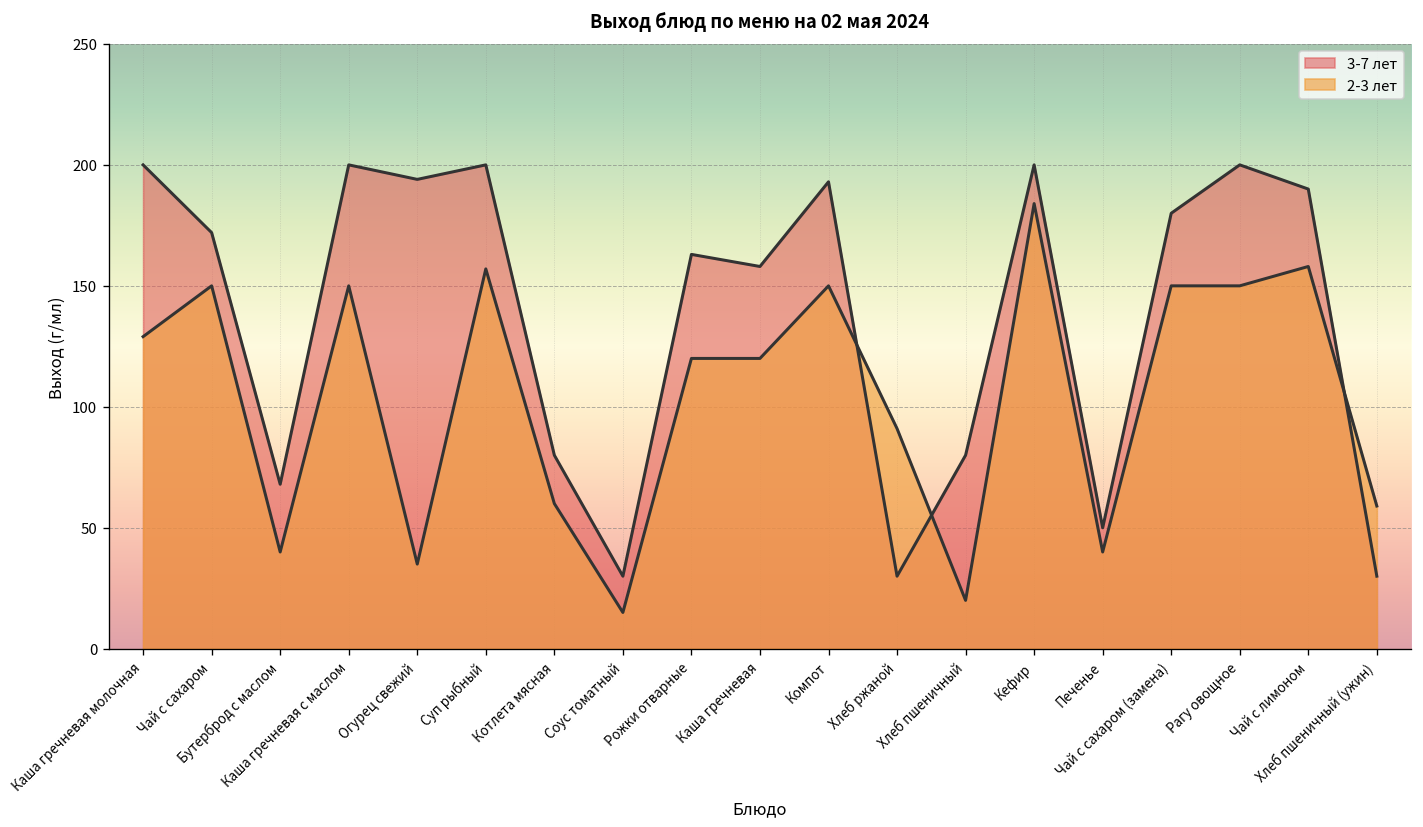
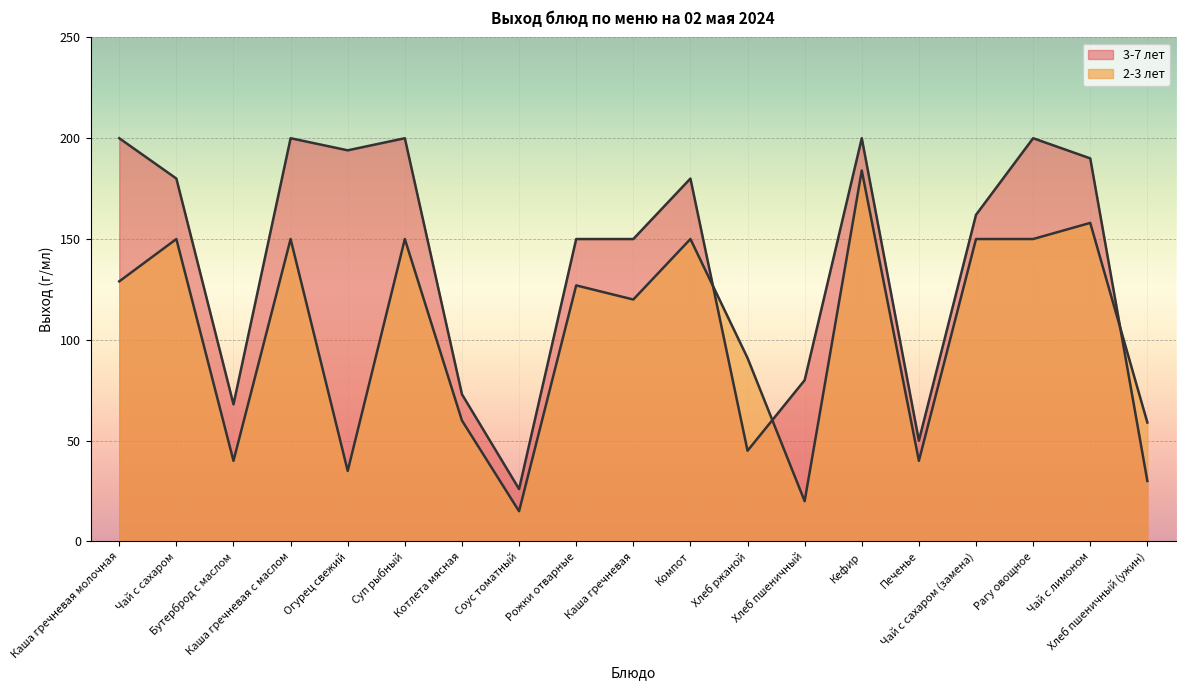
3-7 лет, Чай с сахаром: 172 -> 180
2-3 лет, Суп рыбный: 157 -> 150
3-7 лет, Котлета мясная: 80 -> 73
3-7 лет, Соус томатный: 30 -> 26
3-7 лет, Рожки отварные: 163 -> 150
2-3 лет, Рожки отварные: 120 -> 127
3-7 лет, Каша гречневая: 158 -> 150
3-7 лет, Компот: 193 -> 180
3-7 лет, Хлеб ржаной: 30 -> 45
3-7 лет, Чай с сахаром (замена): 180 -> 162
